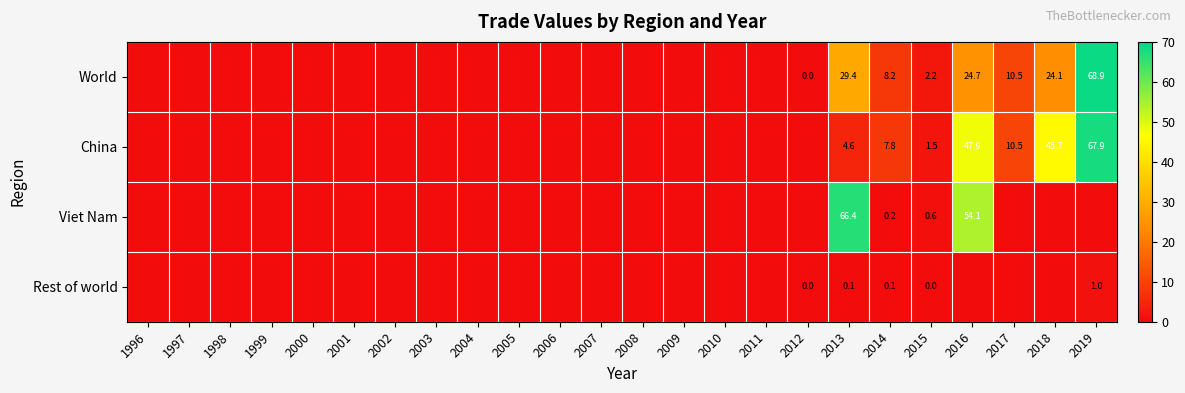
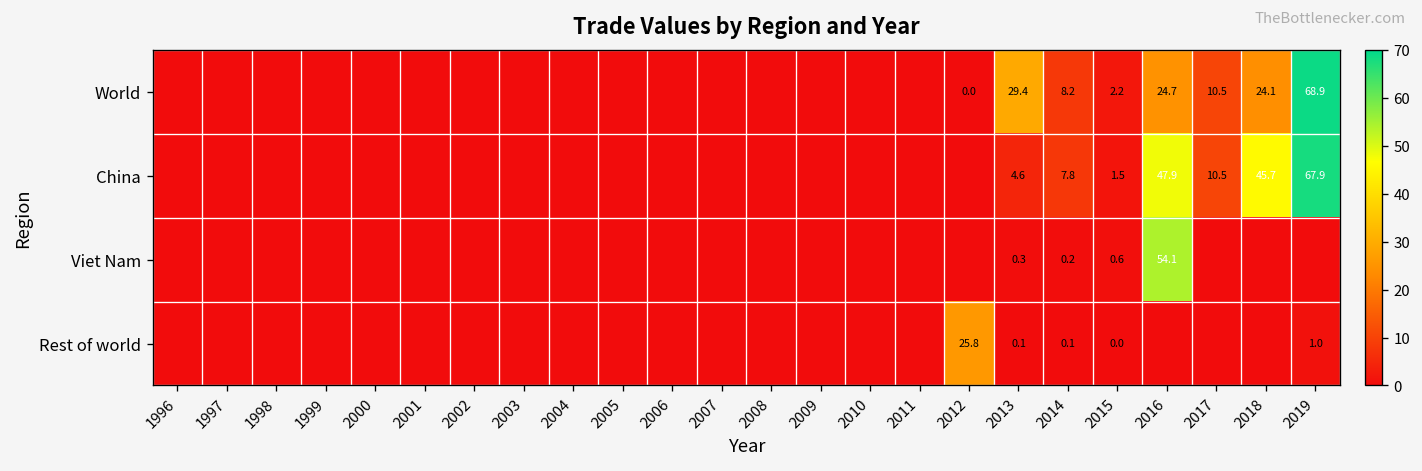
Viet Nam, 2013: 66.4 -> 0.3
Rest of world, 2012: 0.0 -> 25.8
